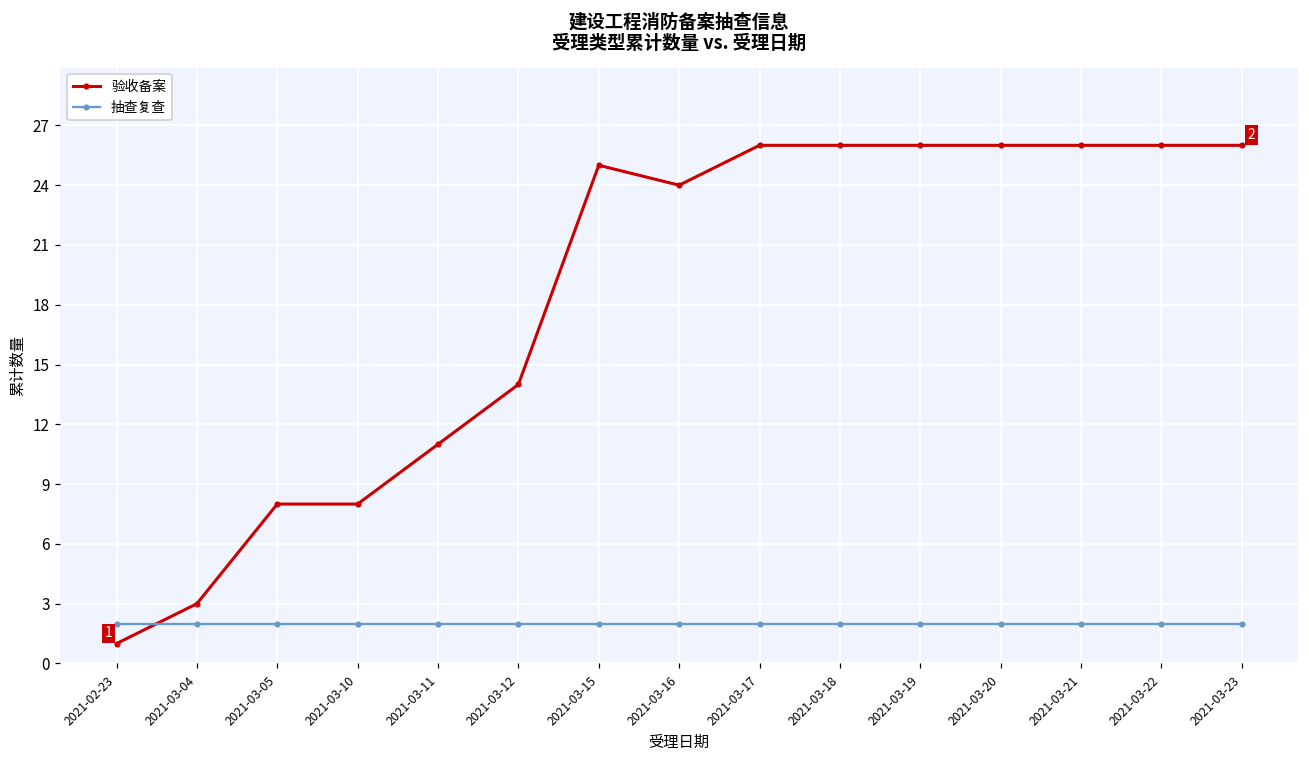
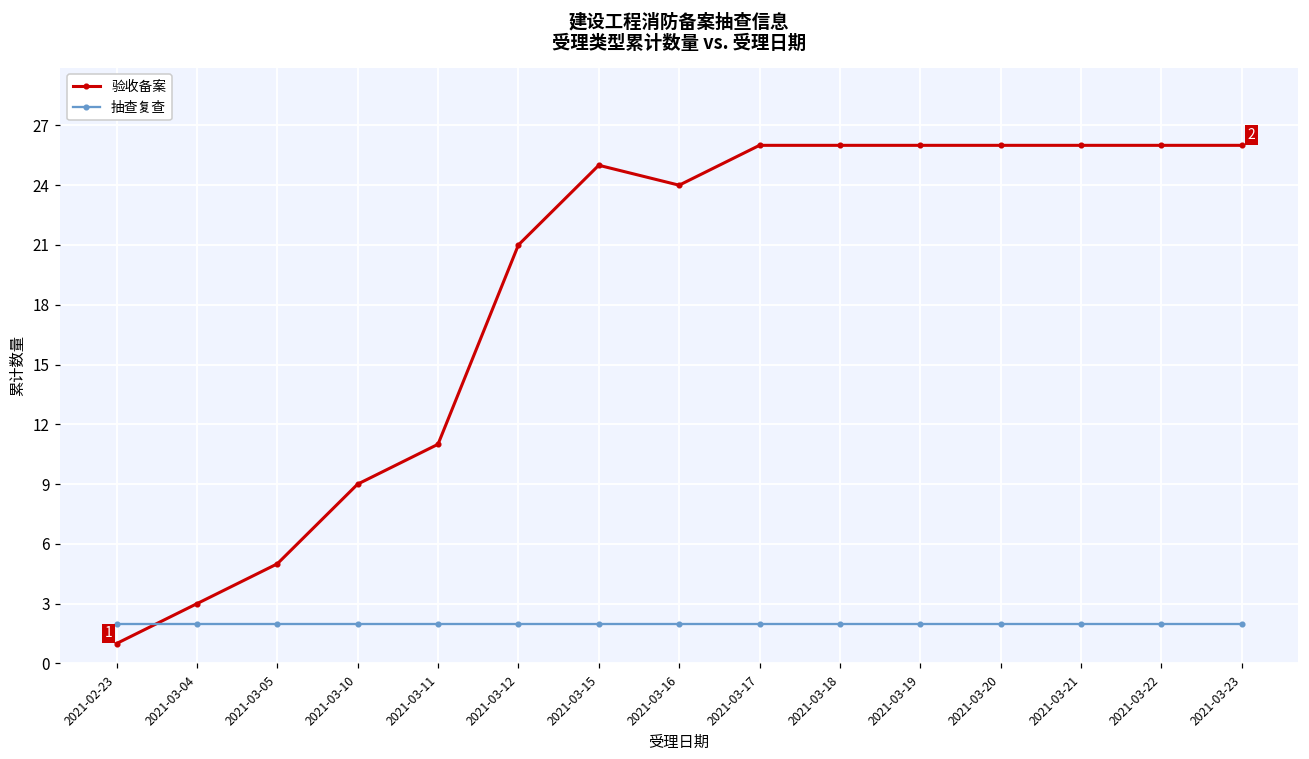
验收备案, 2021-03-05: 8 -> 5
验收备案, 2021-03-10: 8 -> 9
验收备案, 2021-03-12: 14 -> 21
